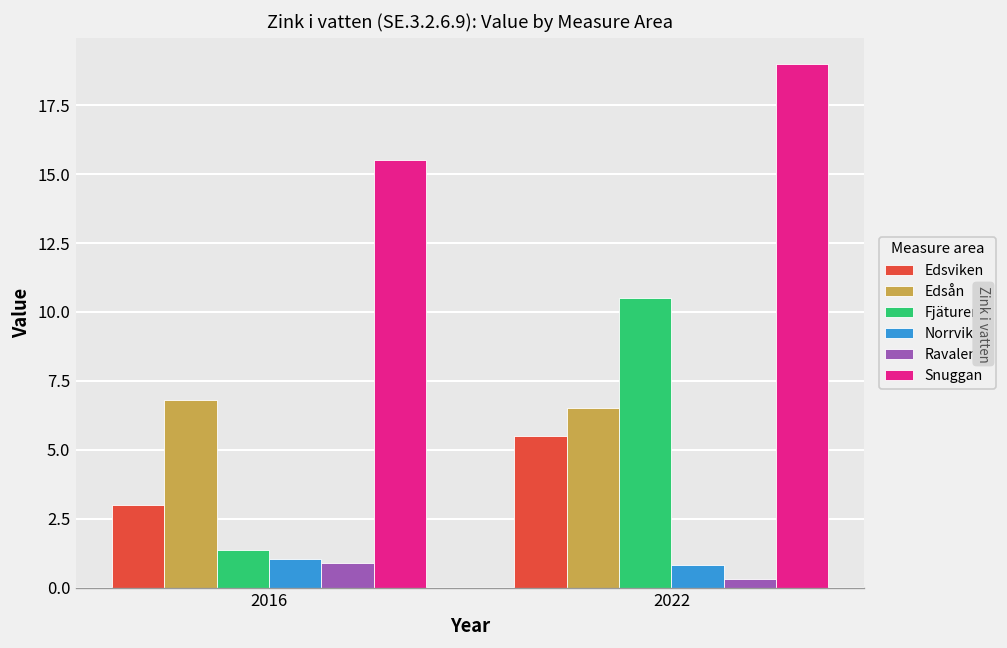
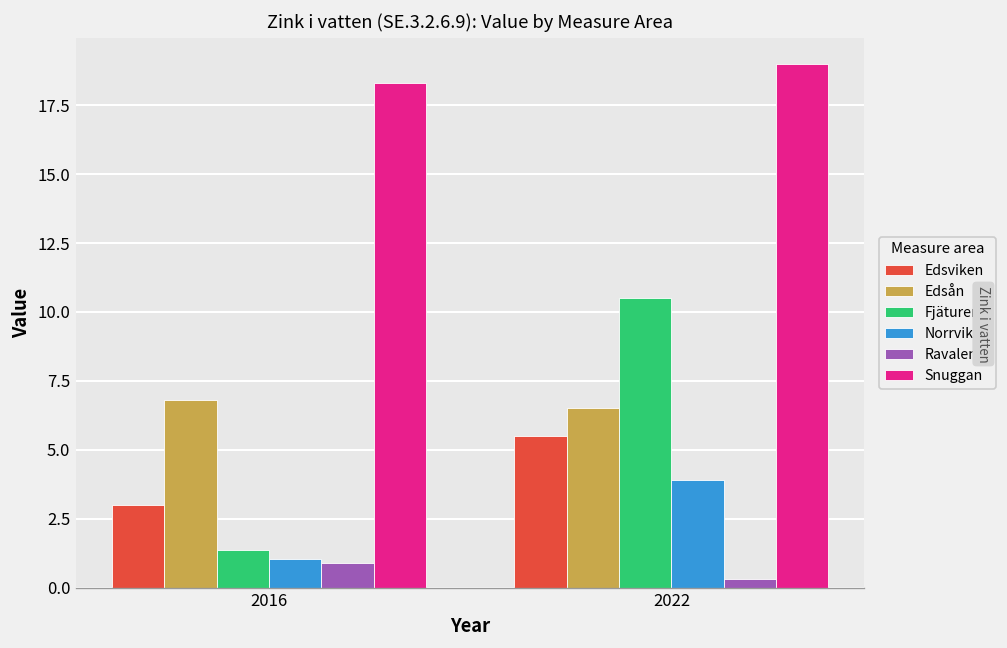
Snuggan, 2016: 15.5 -> 18.3
Norrviken, 2022: 0.8 -> 3.9
